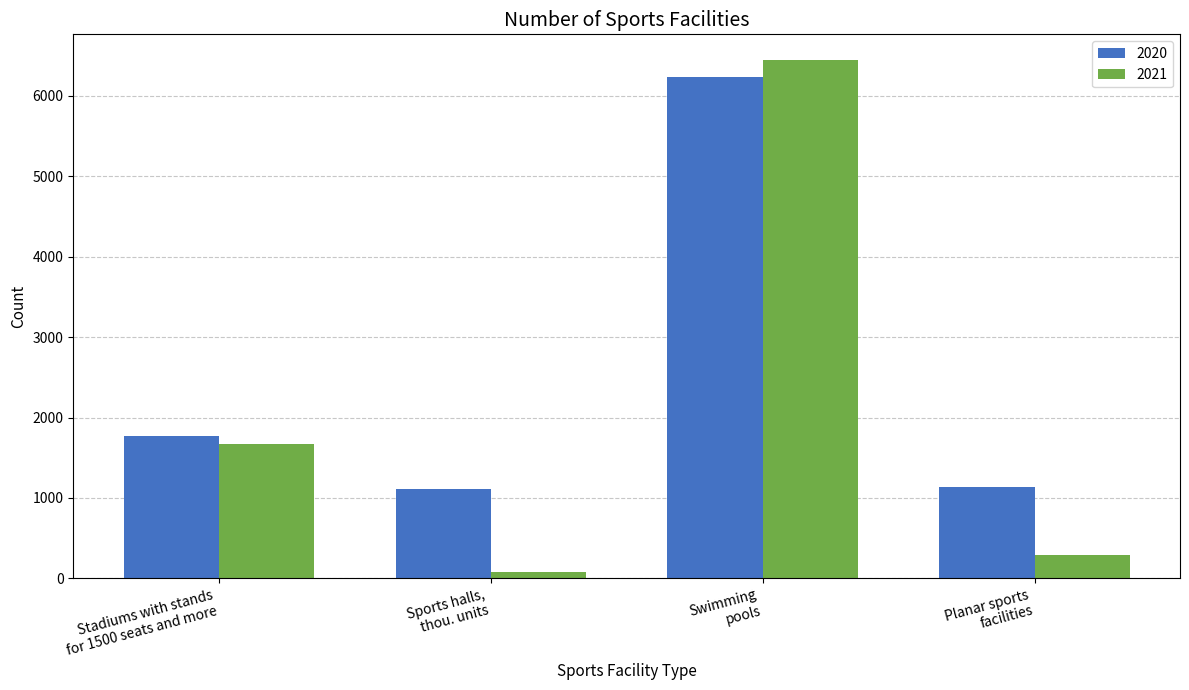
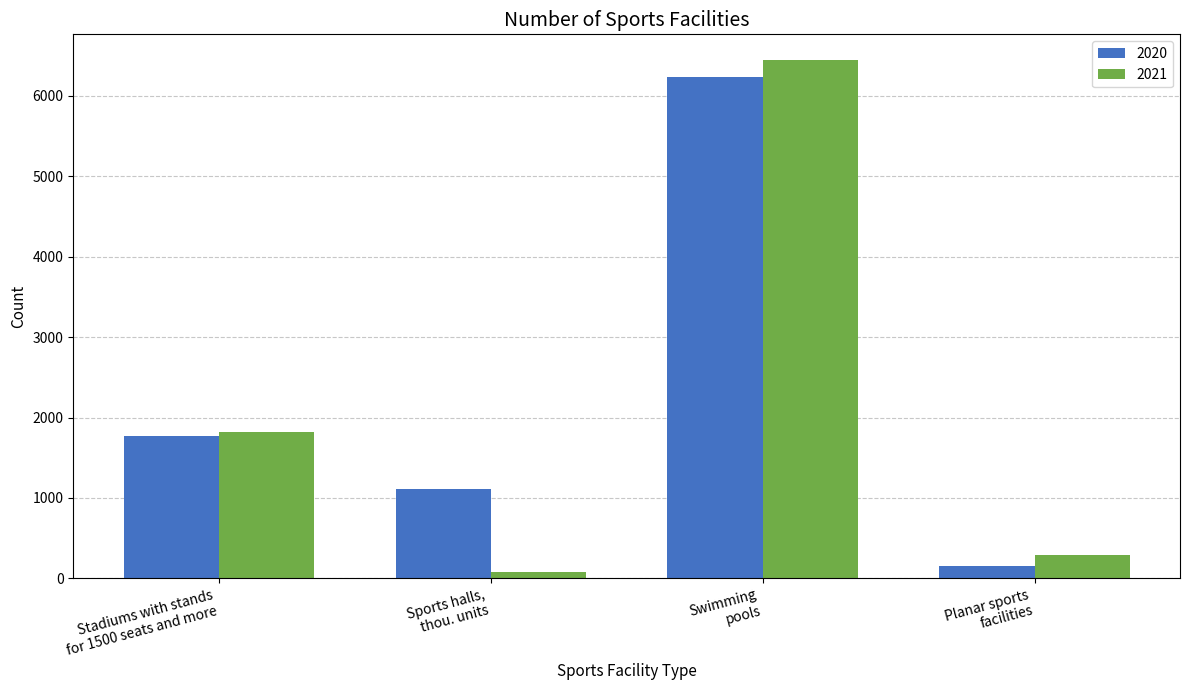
2021, Stadiums with stands for 1500 seats and more: 1700 -> 1800
2020, Planar sports facilities: 1100 -> 200
